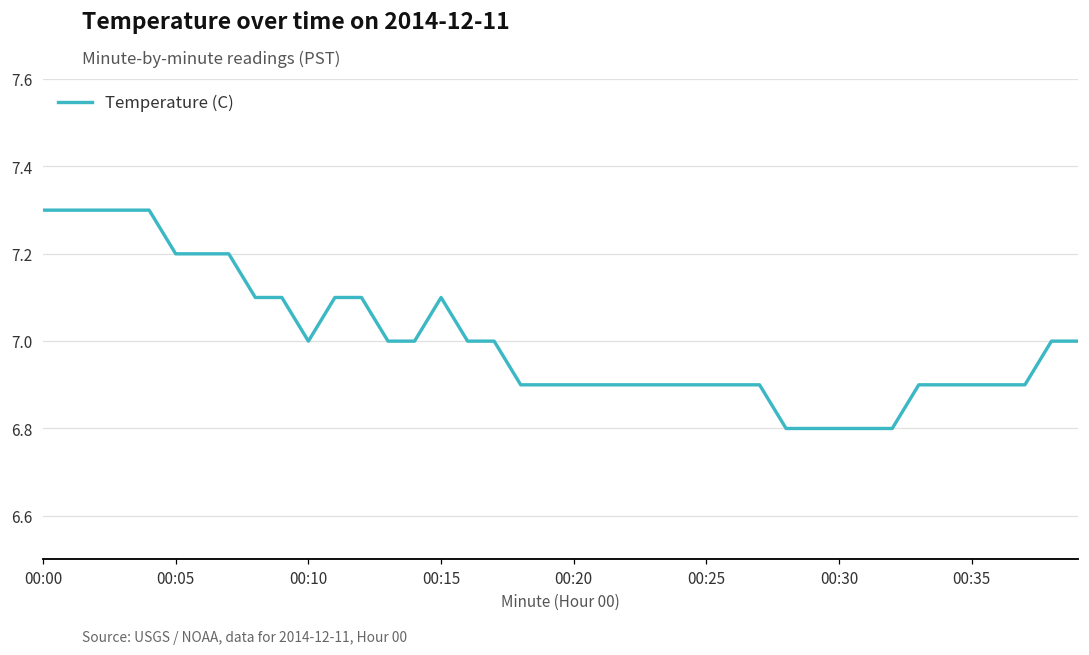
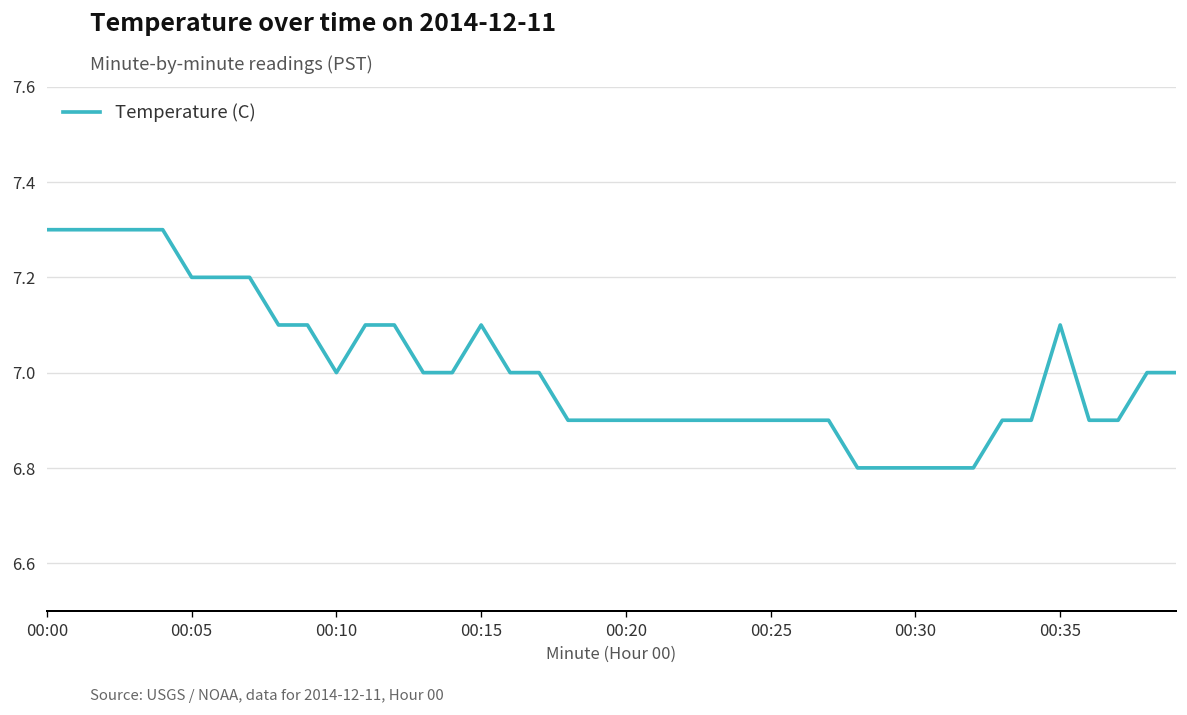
00:35: 6.9 -> 7.1
